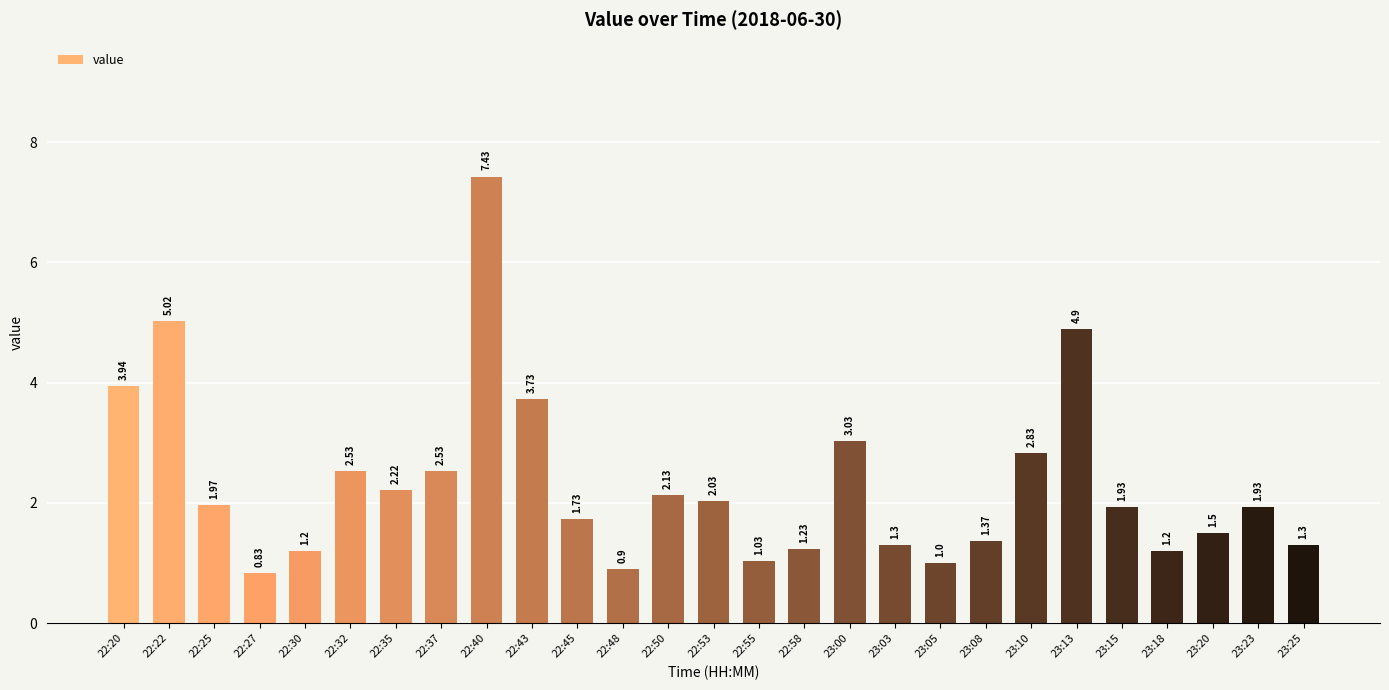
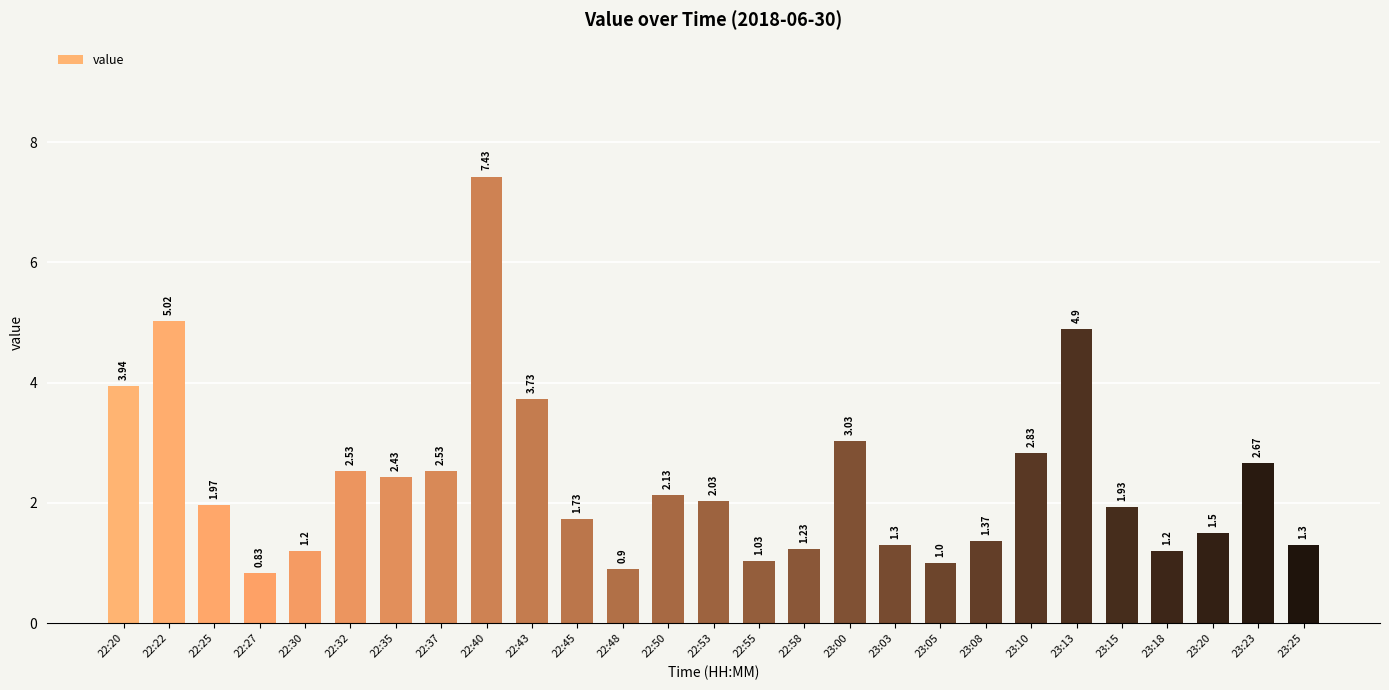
22:35: 2.22 -> 2.43
23:23: 1.93 -> 2.67
